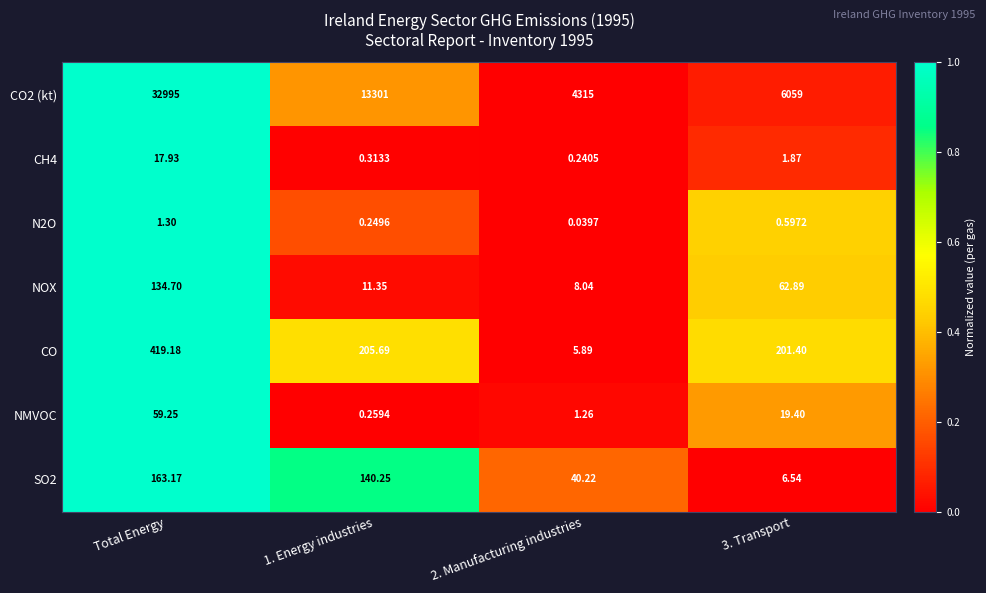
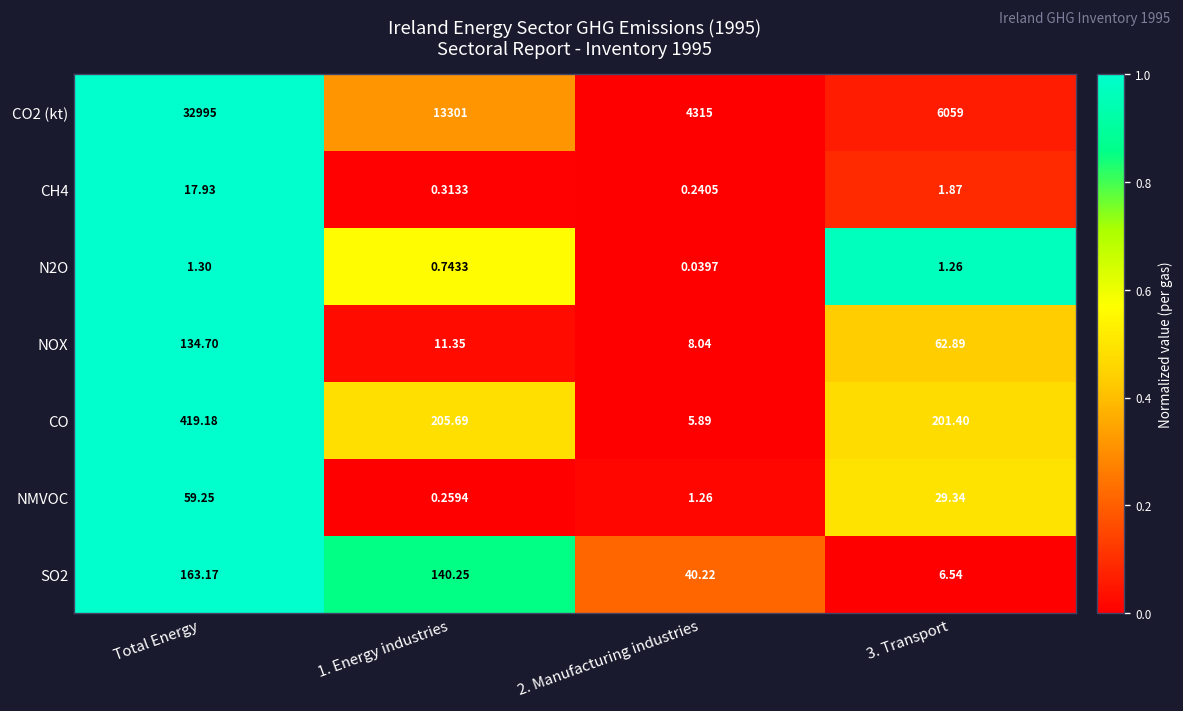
N2O, 1. Energy industries: 0.2496 -> 0.7433
N2O, 3. Transport: 0.5972 -> 1.26
NMVOC, 3. Transport: 19.40 -> 29.34
